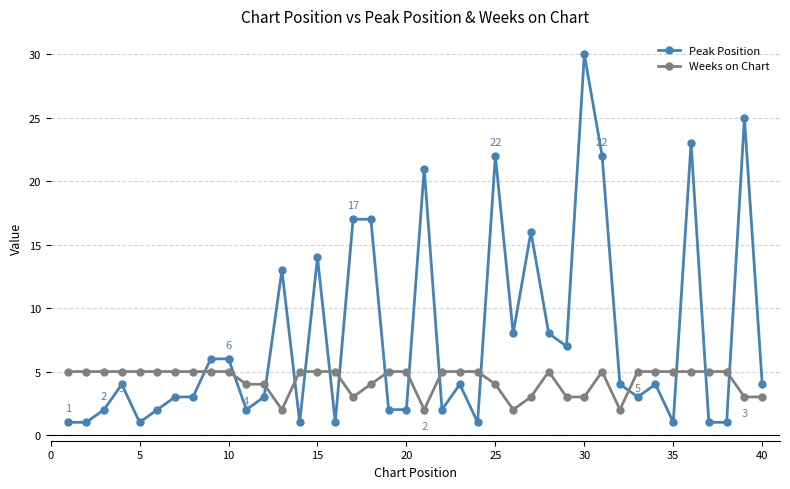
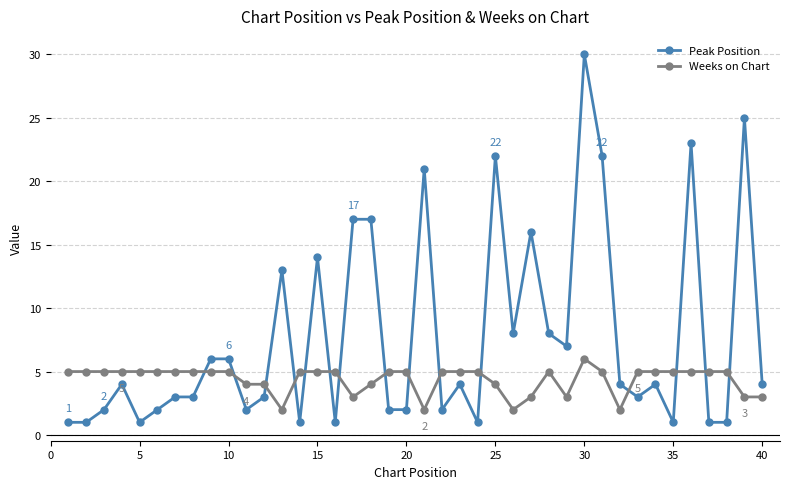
Weeks on Chart, 30: 3 -> 6
